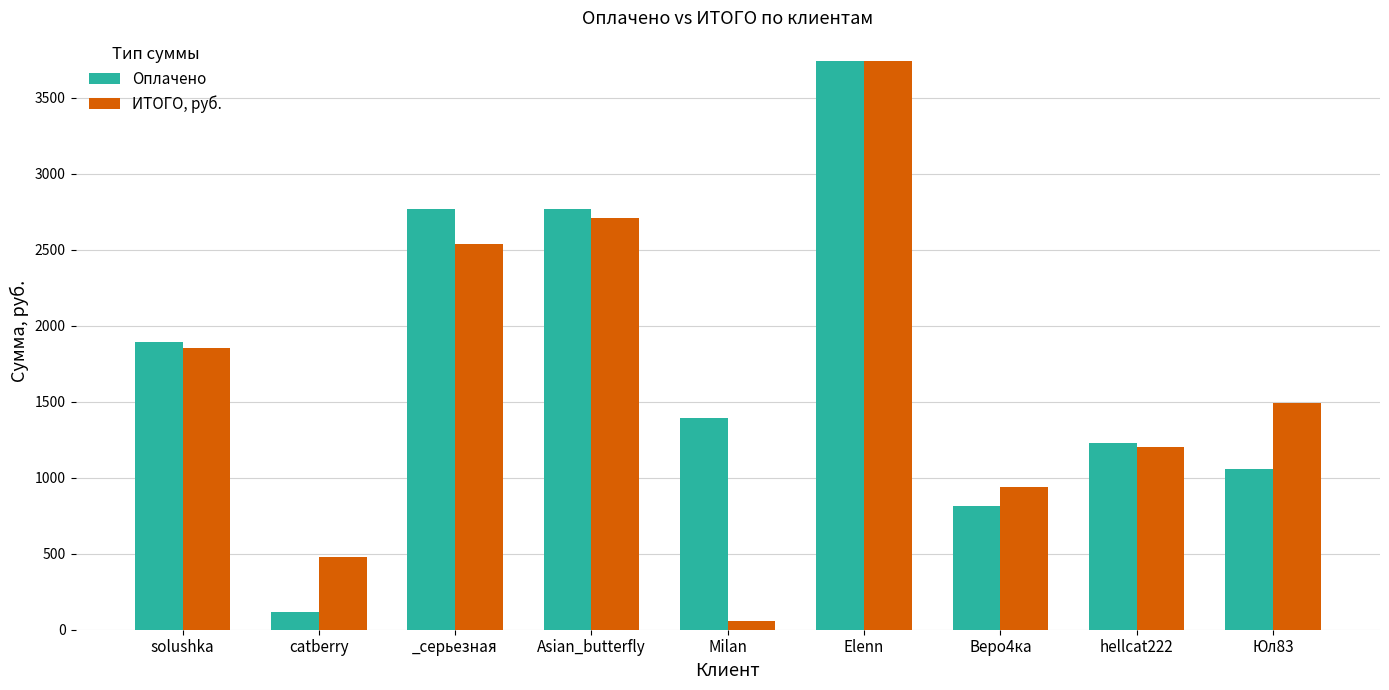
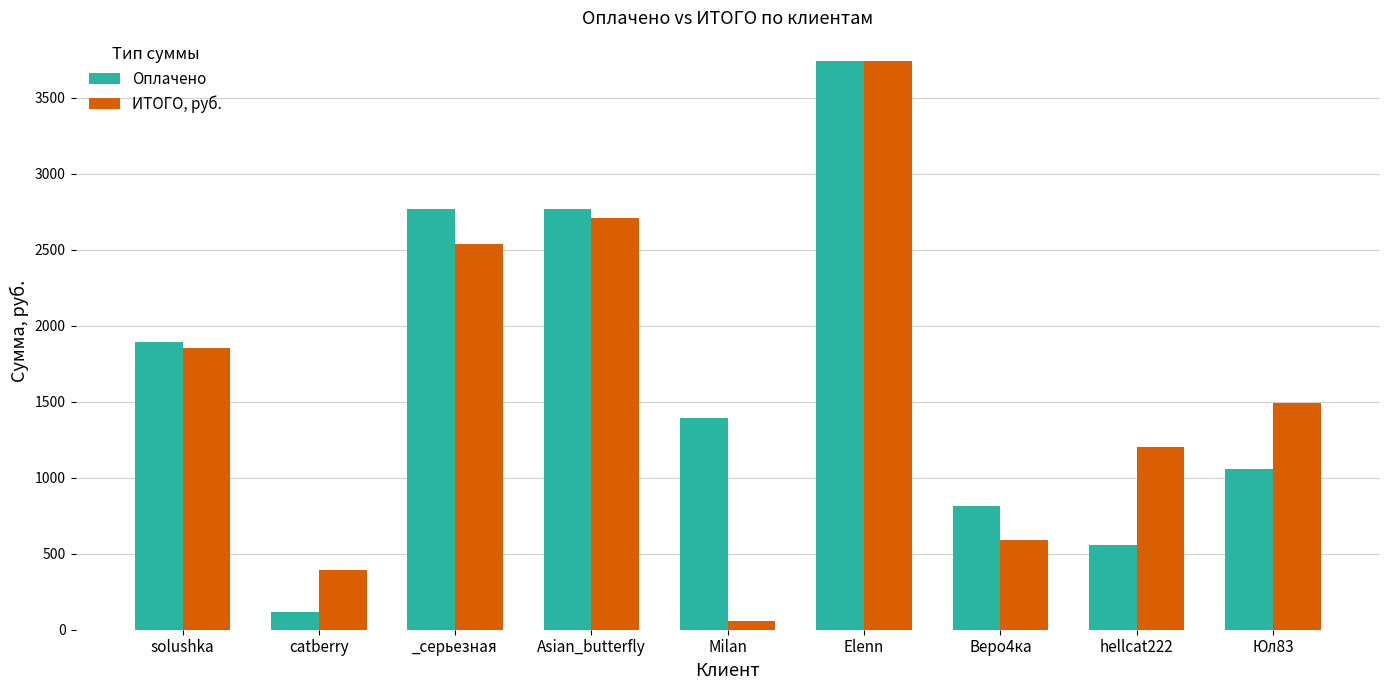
ИТОГО, руб., catberry: 480 -> 390
ИТОГО, руб., Веро4ка: 940 -> 590
Оплачено, hellcat222: 1230 -> 560
